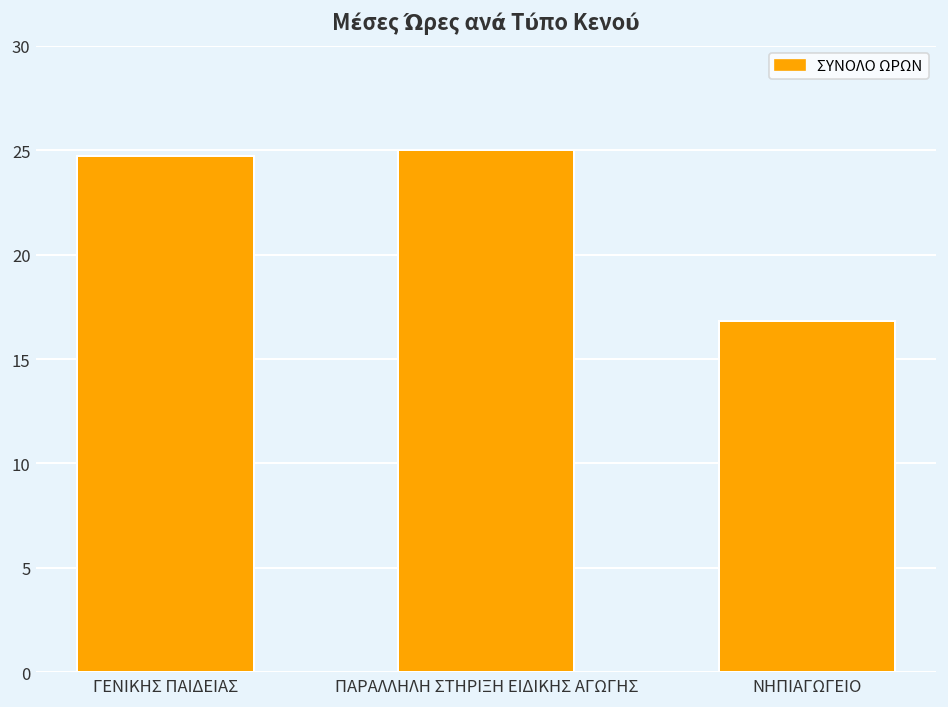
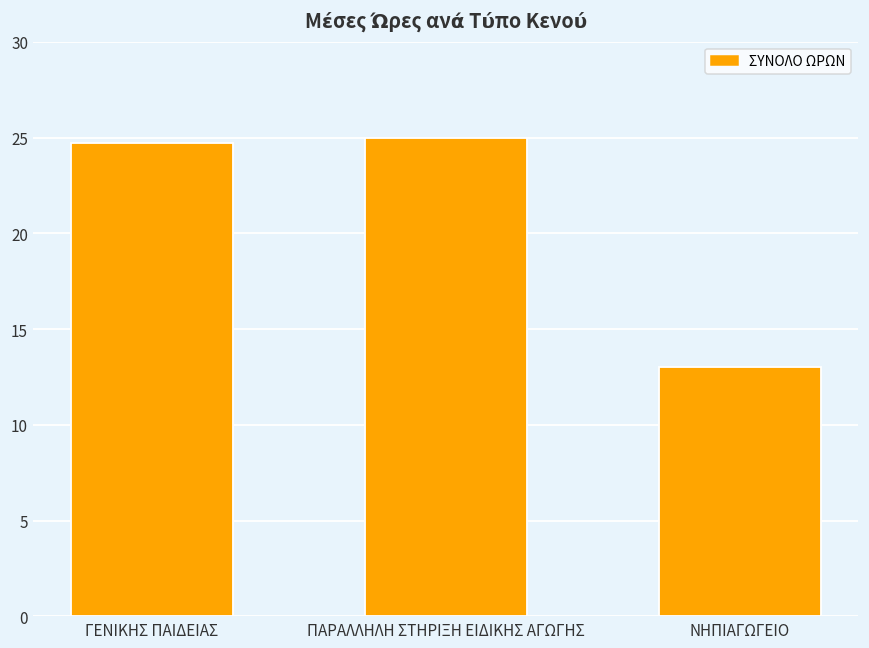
ΝΗΠΙΑΓΩΓΕΙΟ: 16.8 -> 13.0
